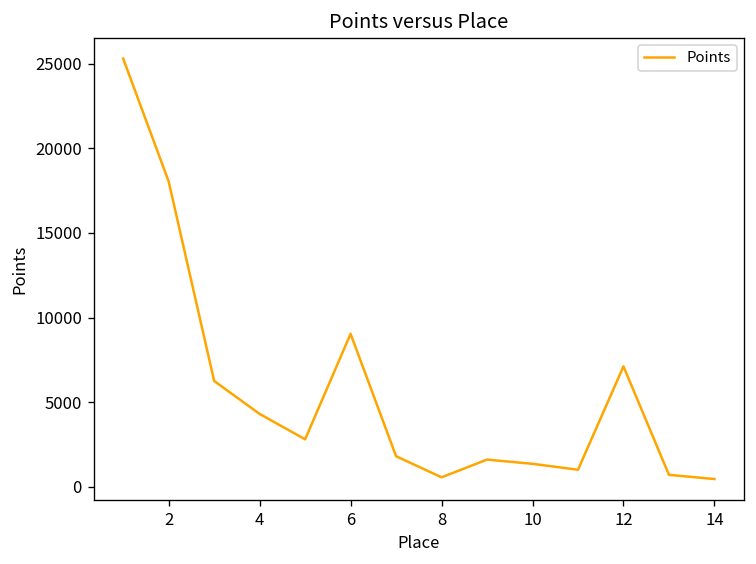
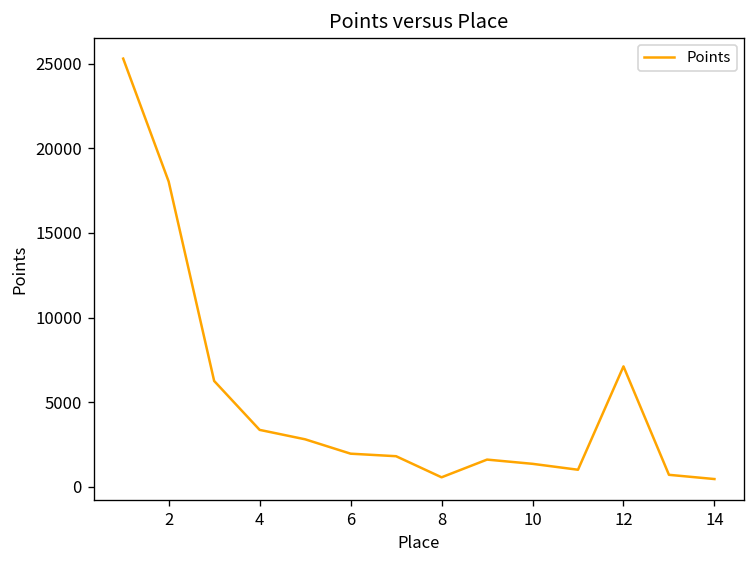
4: 4300 -> 3400
6: 9000 -> 2000
